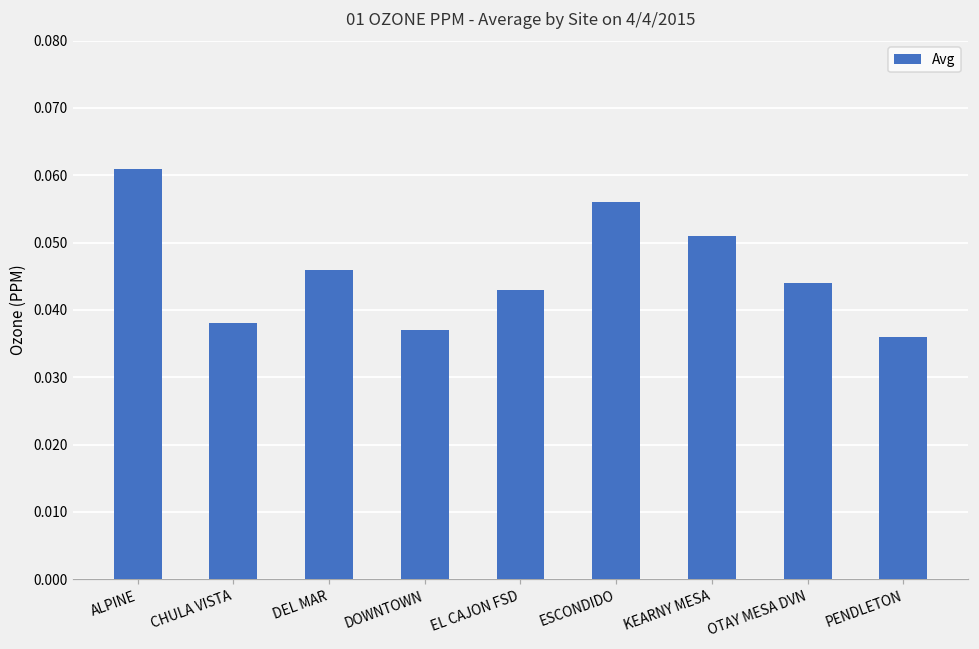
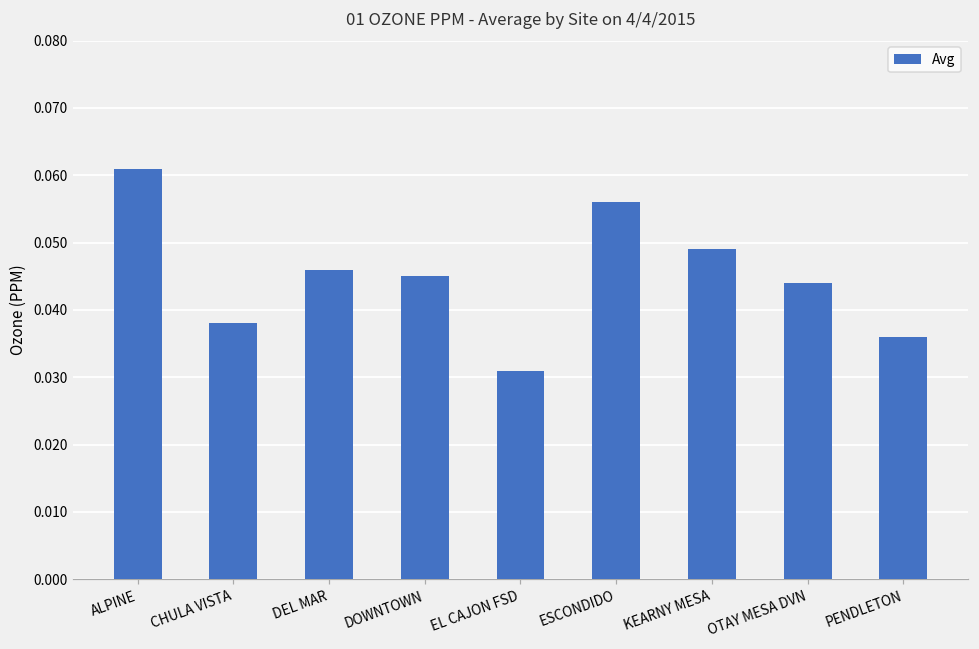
DOWNTOWN: 0.037 -> 0.045
EL CAJON FSD: 0.043 -> 0.031
KEARNY MESA: 0.051 -> 0.049
